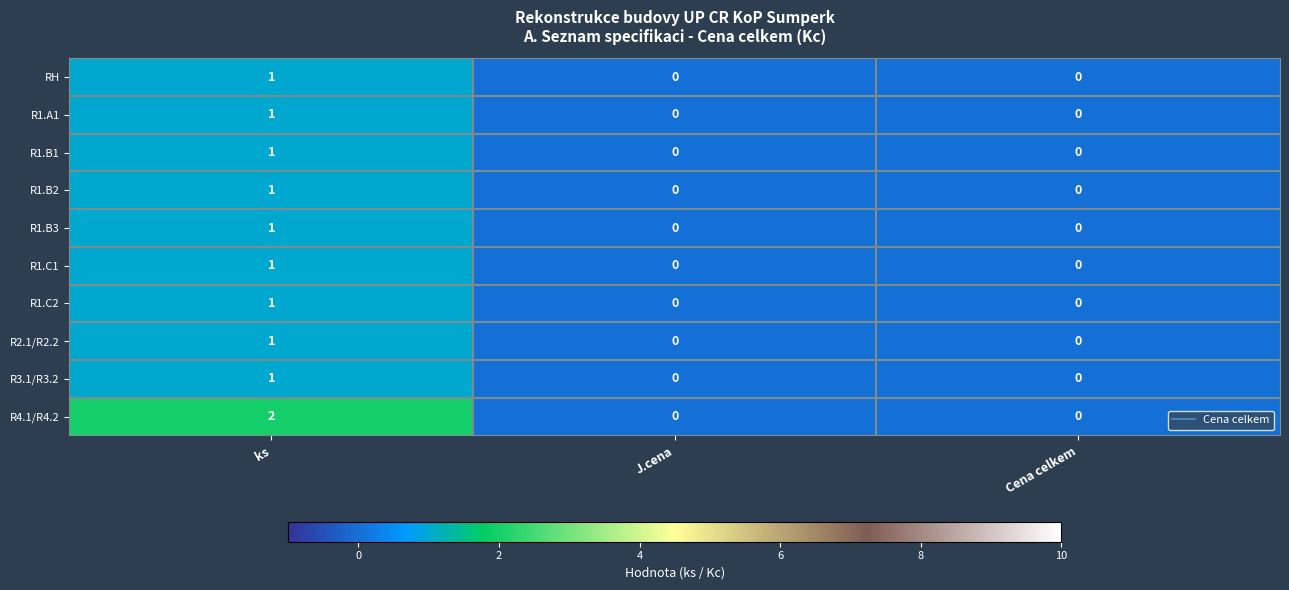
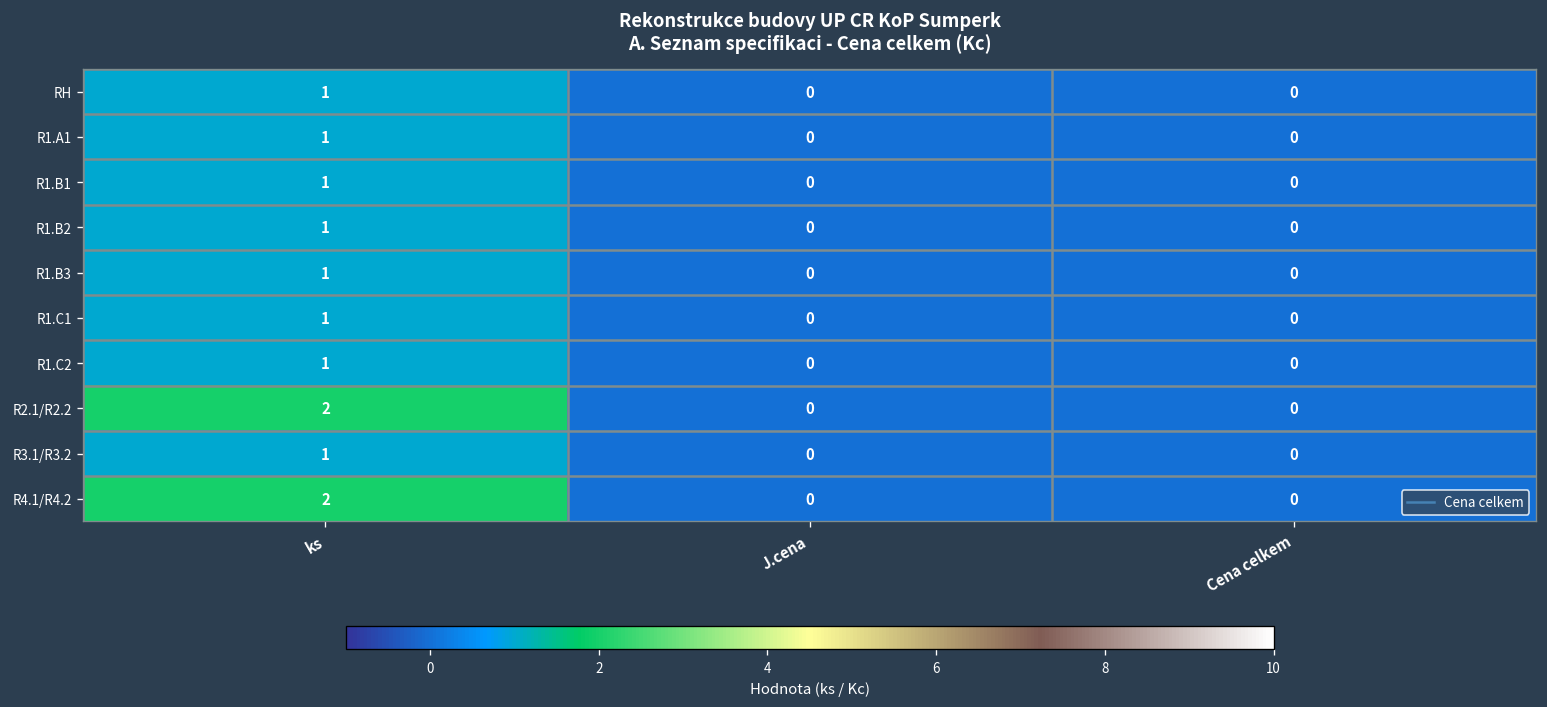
R2.1/R2.2, ks: 1 -> 2
